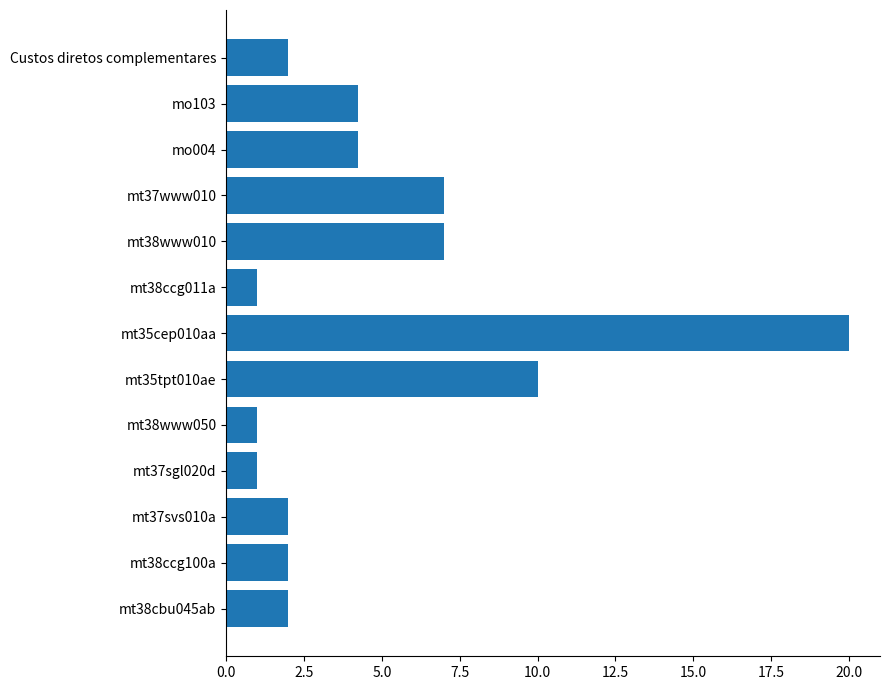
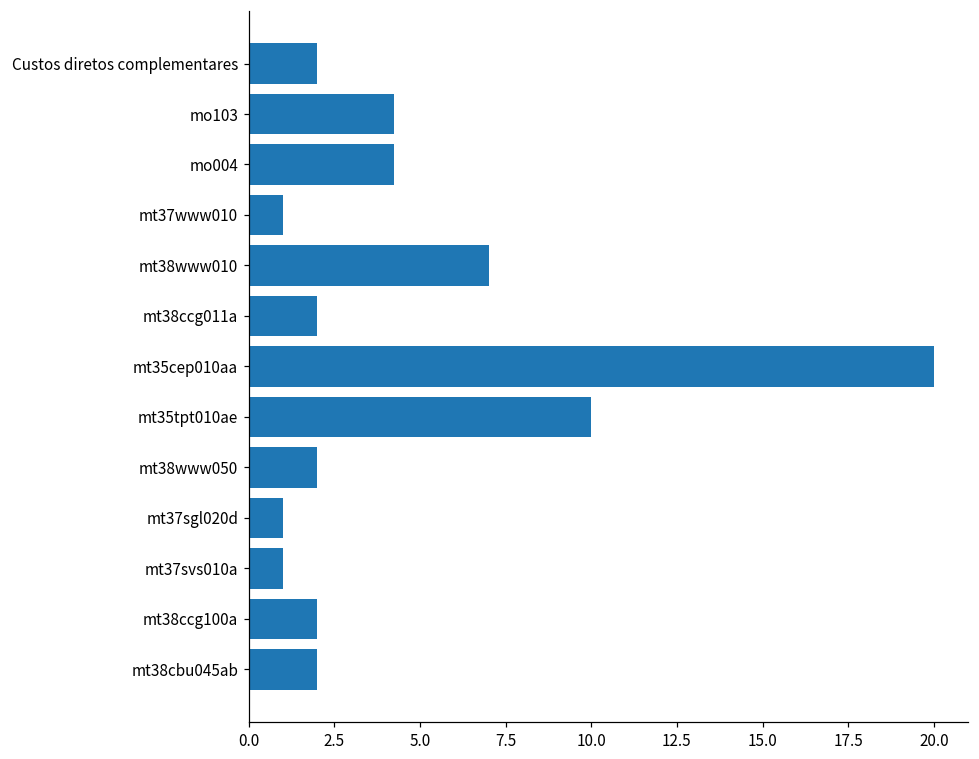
mt37www010: 7 -> 1
mt38ccg011a: 1 -> 2
mt38www050: 1 -> 2
mt37svs010a: 2 -> 1
